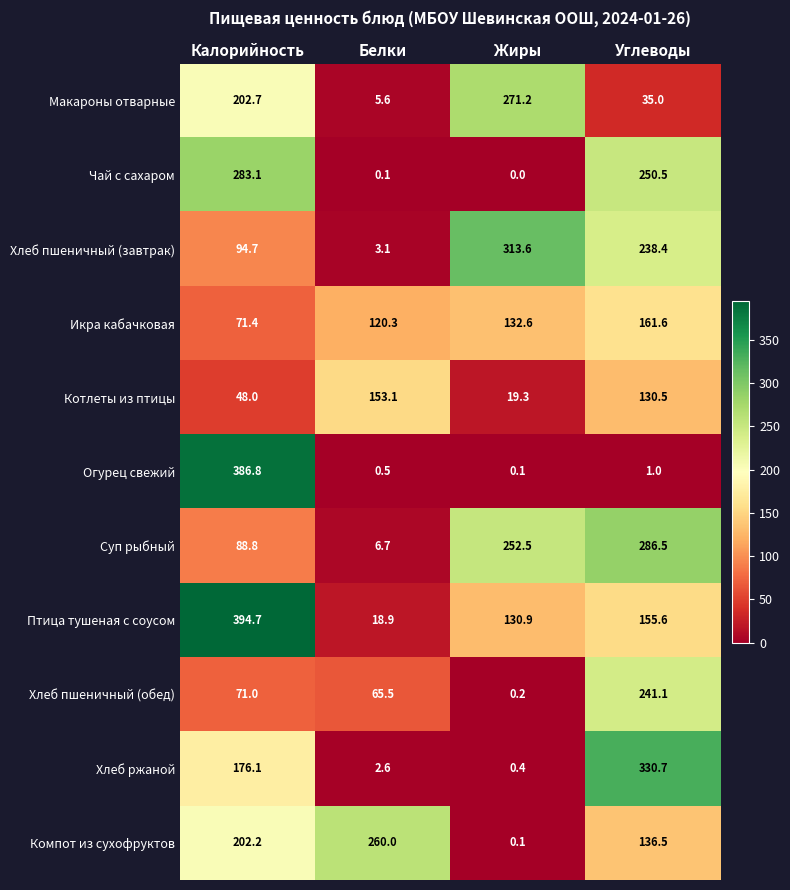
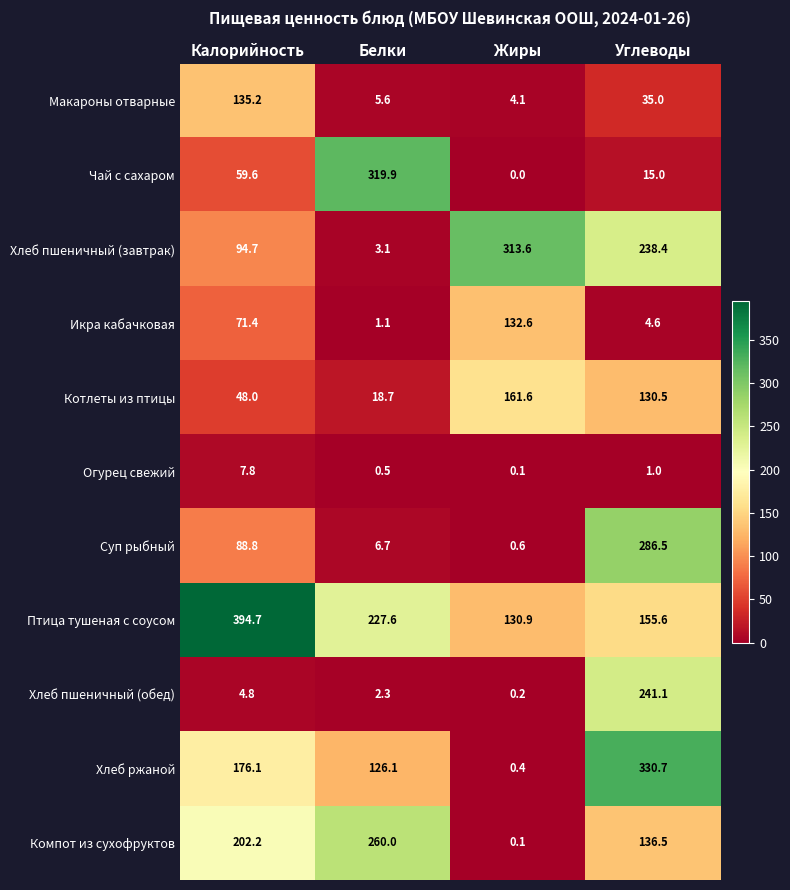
Макароны отварные, Калорийность: 202.7 -> 135.2
Макароны отварные, Жиры: 271.2 -> 4.1
Чай с сахаром, Калорийность: 283.1 -> 59.6
Чай с сахаром, Белки: 0.1 -> 319.9
Чай с сахаром, Углеводы: 250.5 -> 15.0
Икра кабачковая, Белки: 120.3 -> 1.1
Икра кабачковая, Углеводы: 161.6 -> 4.6
Котлеты из птицы, Белки: 153.1 -> 18.7
Котлеты из птицы, Жиры: 19.3 -> 161.6
Огурец свежий, Калорийность: 386.8 -> 7.8
Суп рыбный, Жиры: 252.5 -> 0.6
Птица тушеная с соусом, Белки: 18.9 -> 227.6
Хлеб пшеничный (обед), Калорийность: 71.0 -> 4.8
Хлеб пшеничный (обед), Белки: 65.5 -> 2.3
Хлеб ржаной, Белки: 2.6 -> 126.1
